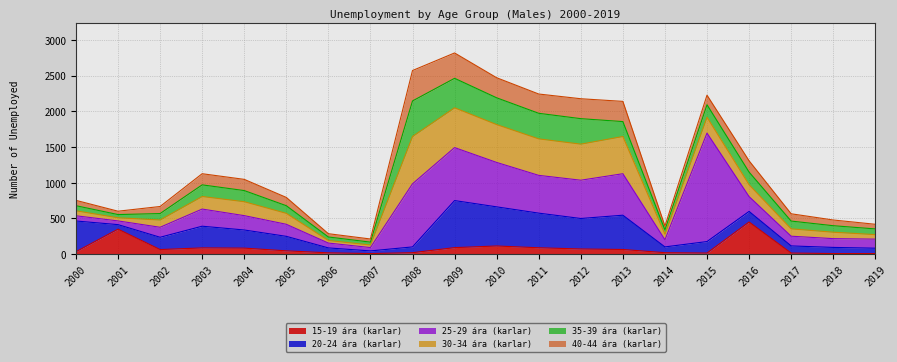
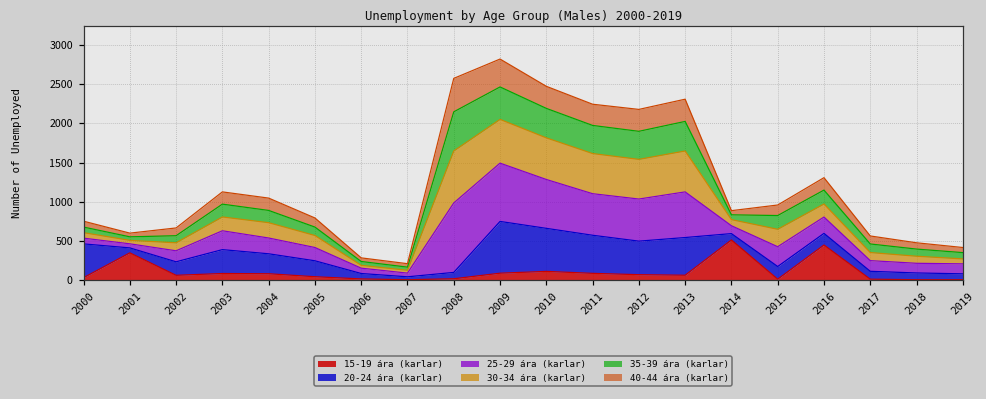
35-39 ára (karlar), 2013: 200 -> 400
15-19 ára (karlar), 2014: 0 -> 500
25-29 ára (karlar), 2015: 1500 -> 300
